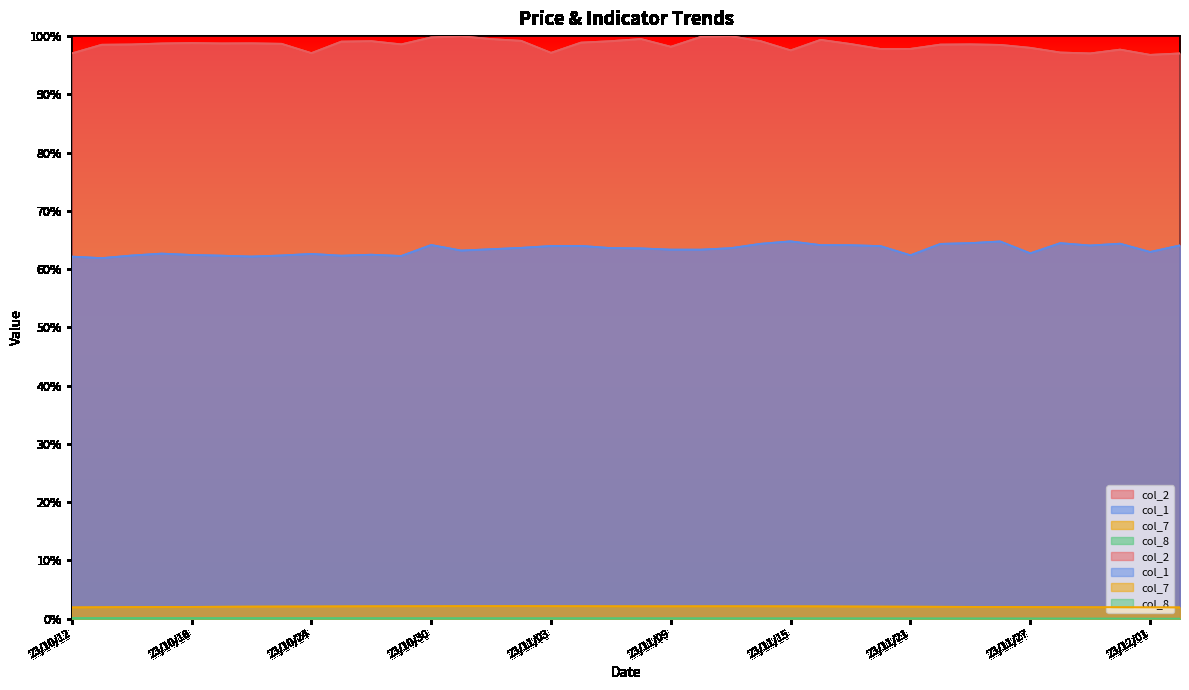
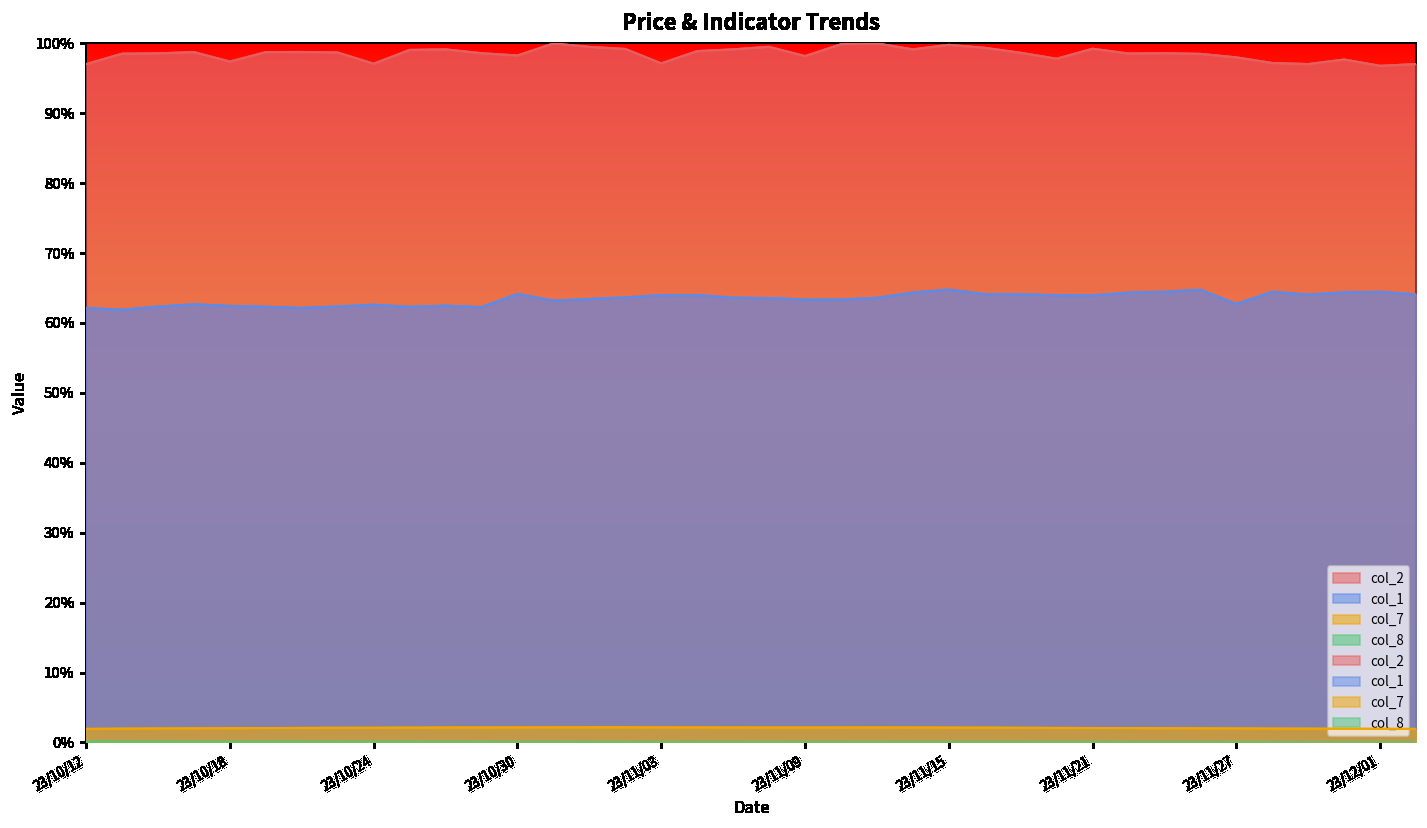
col_2, 23/10/18: 99% -> 97%
col_2, 23/10/30: 100% -> 98%
col_2, 23/11/15: 98% -> 100%
col_2, 23/11/21: 98% -> 99%
col_1, 23/11/21: 62% -> 64%
col_1, 23/12/01: 63% -> 64%
